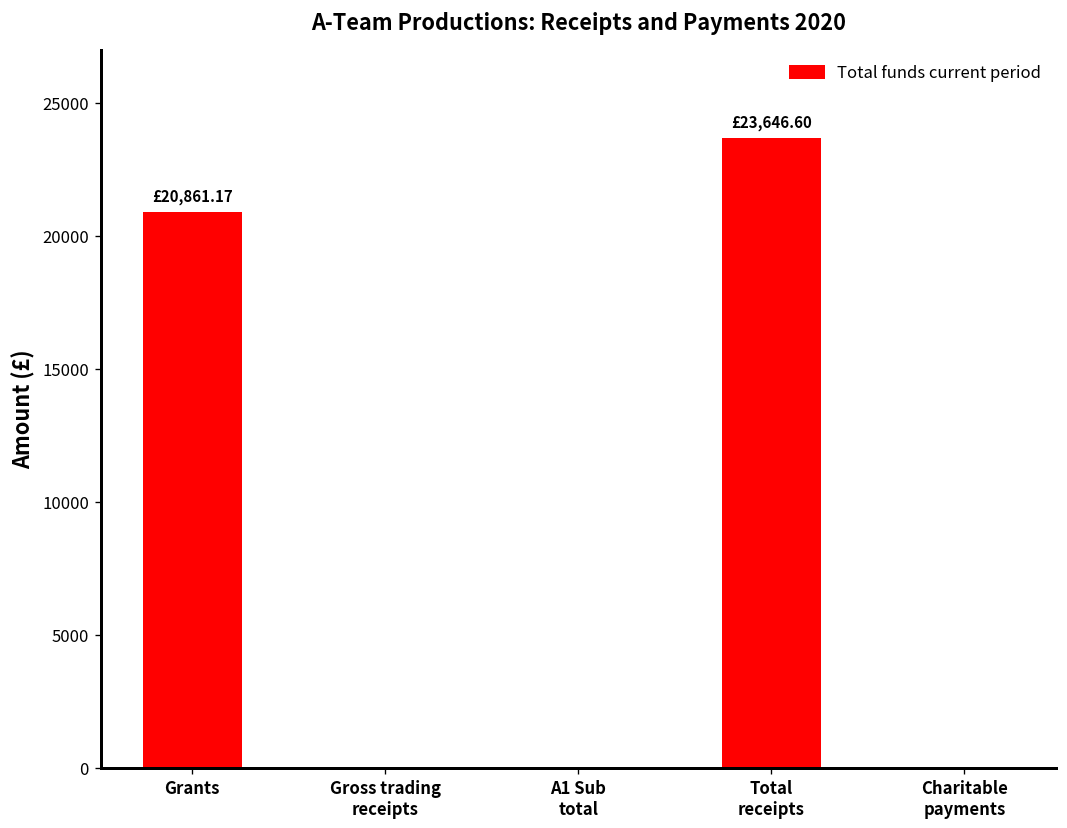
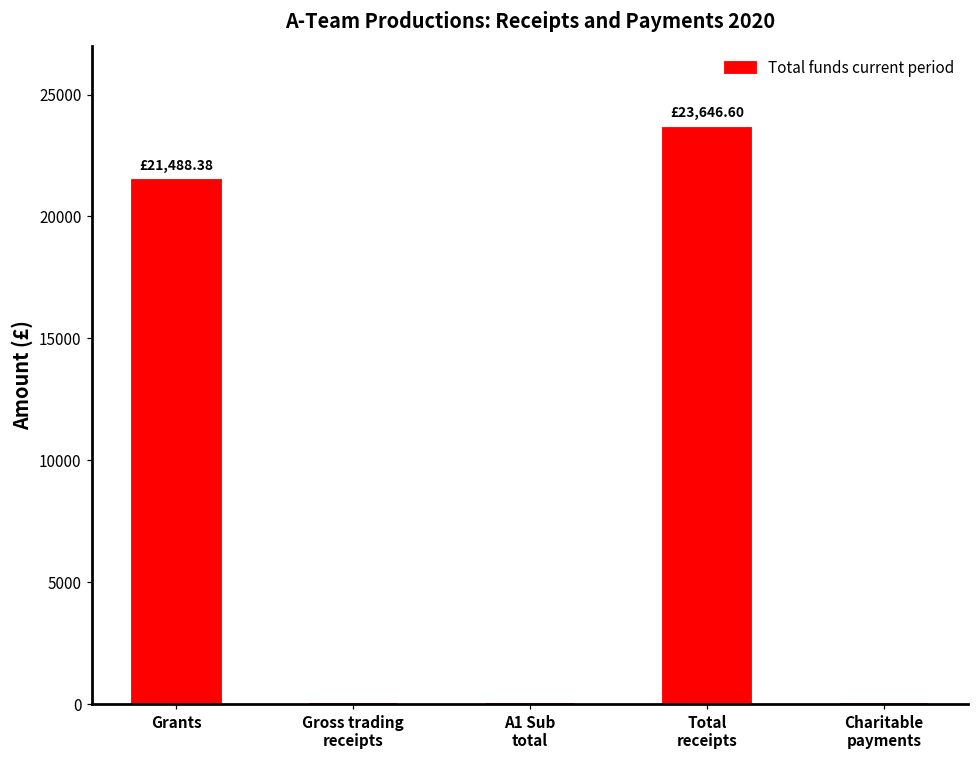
Grants: £20,861.17 -> £21,488.38
